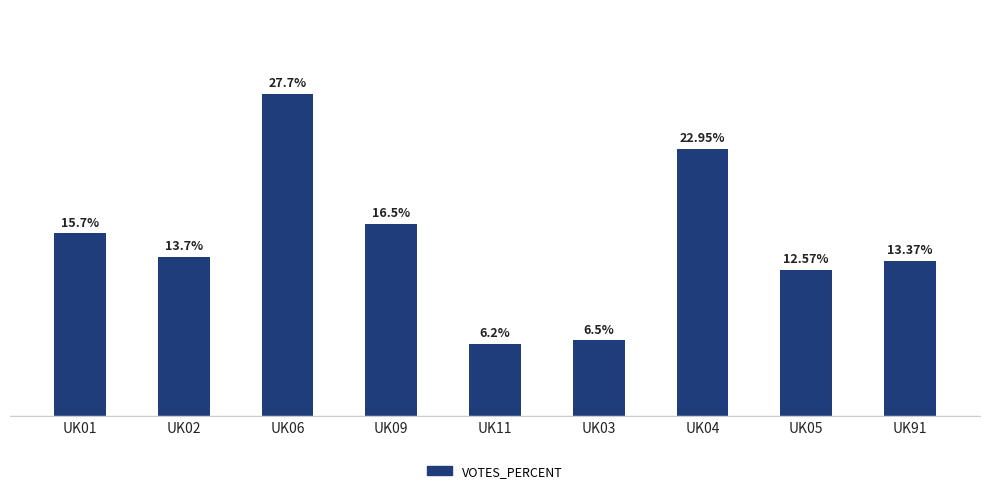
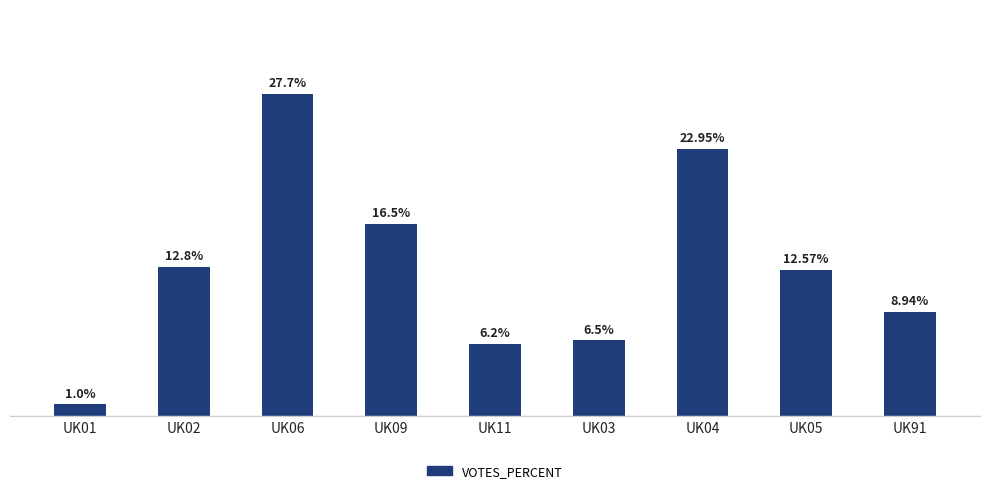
UK01: 15.7% -> 1.0%
UK02: 13.7% -> 12.8%
UK91: 13.37% -> 8.94%
